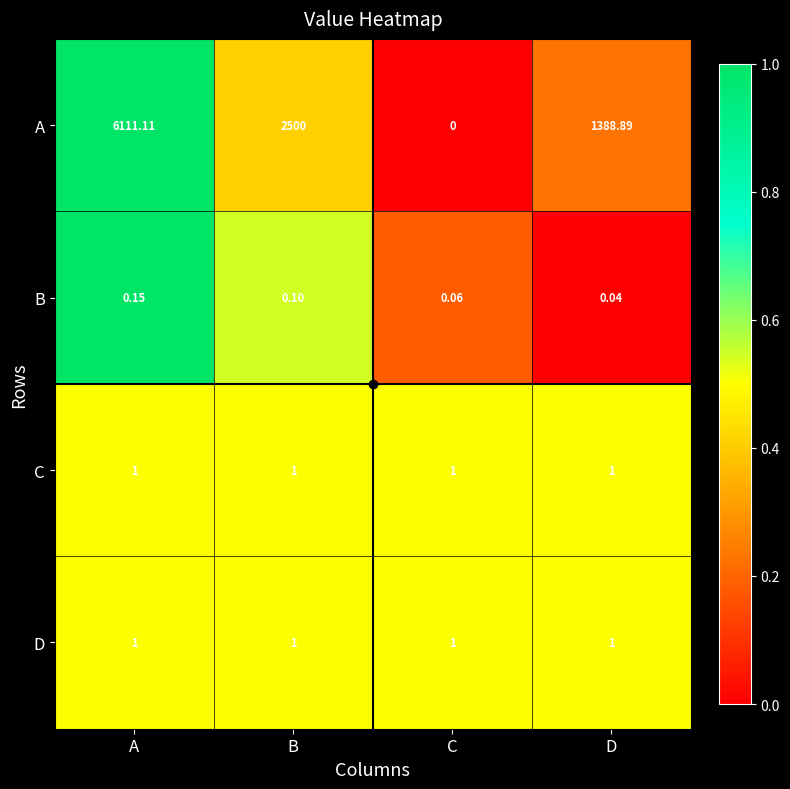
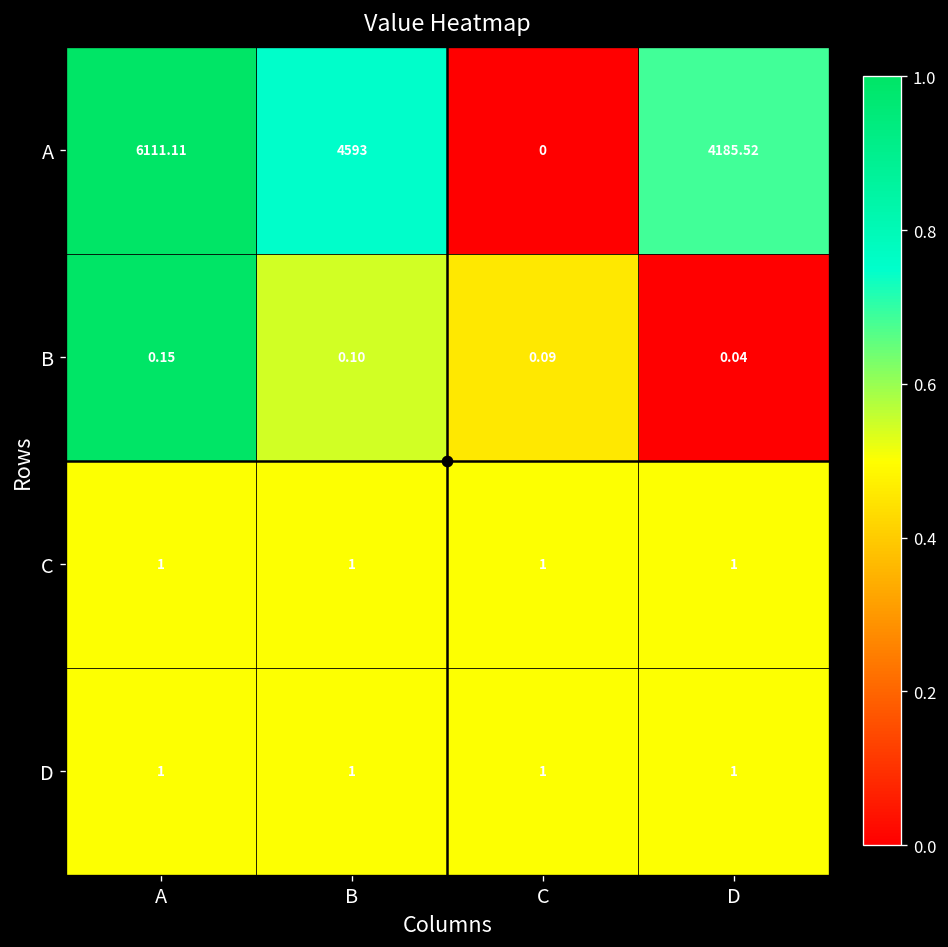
A, B: 2500 -> 4593
A, D: 1388.89 -> 4185.52
B, C: 0.06 -> 0.09
